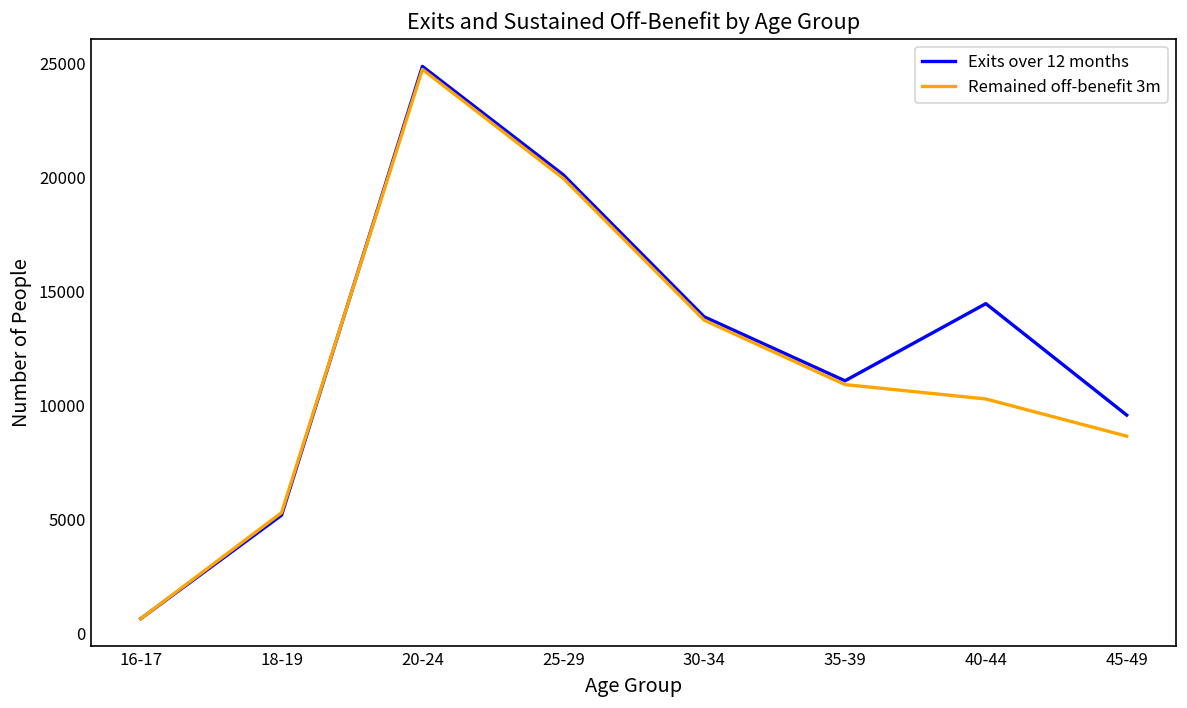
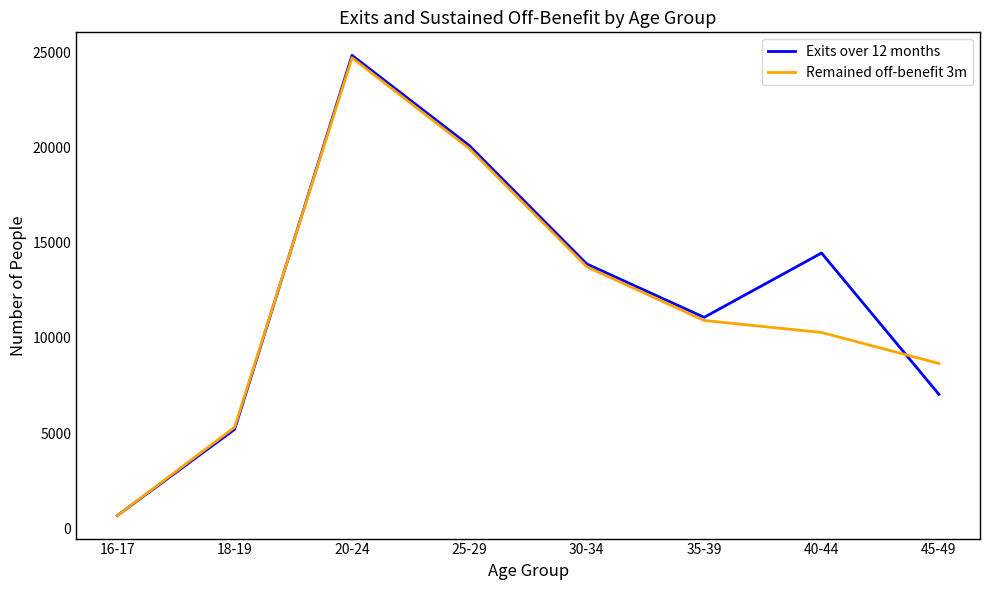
Exits over 12 months, 45-49: 9600 -> 7000
